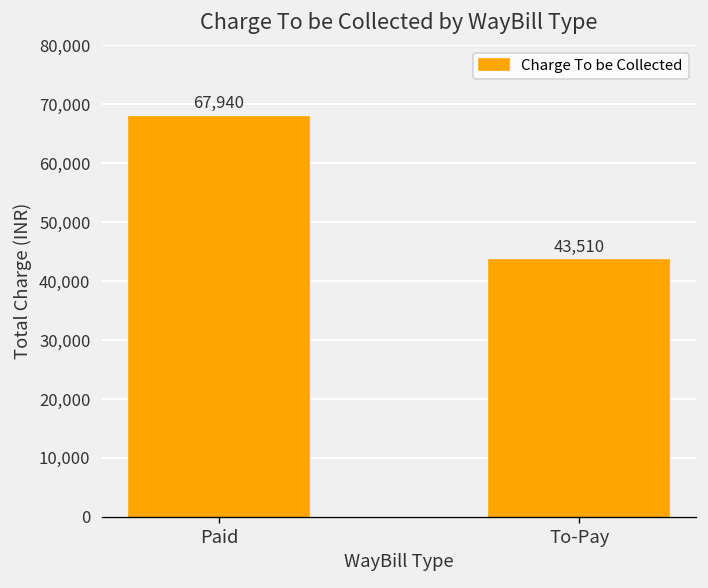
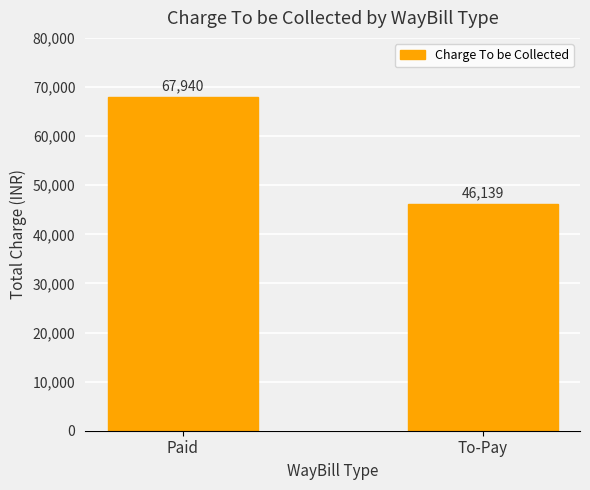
To-Pay: 43,510 -> 46,139
